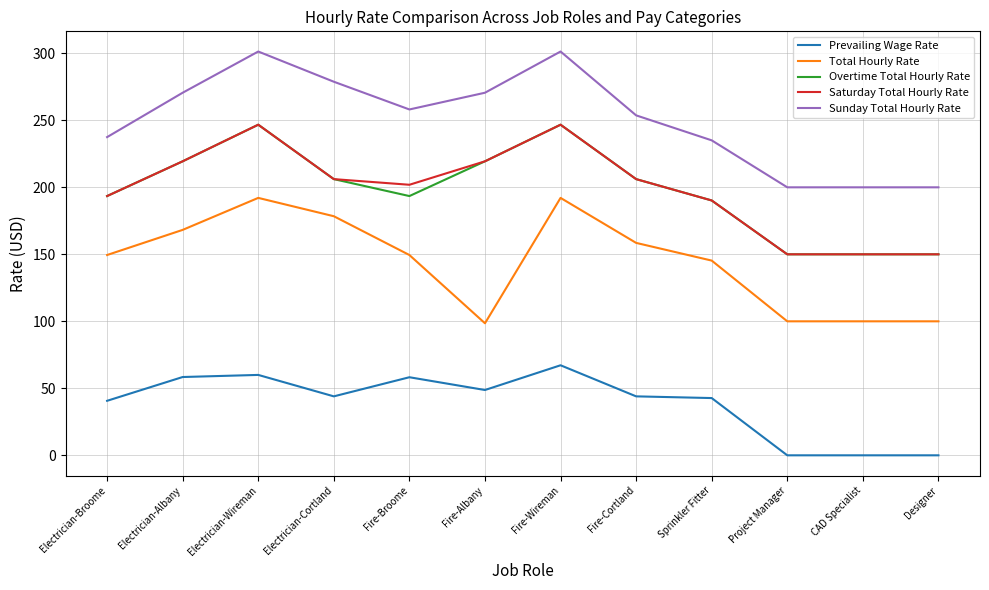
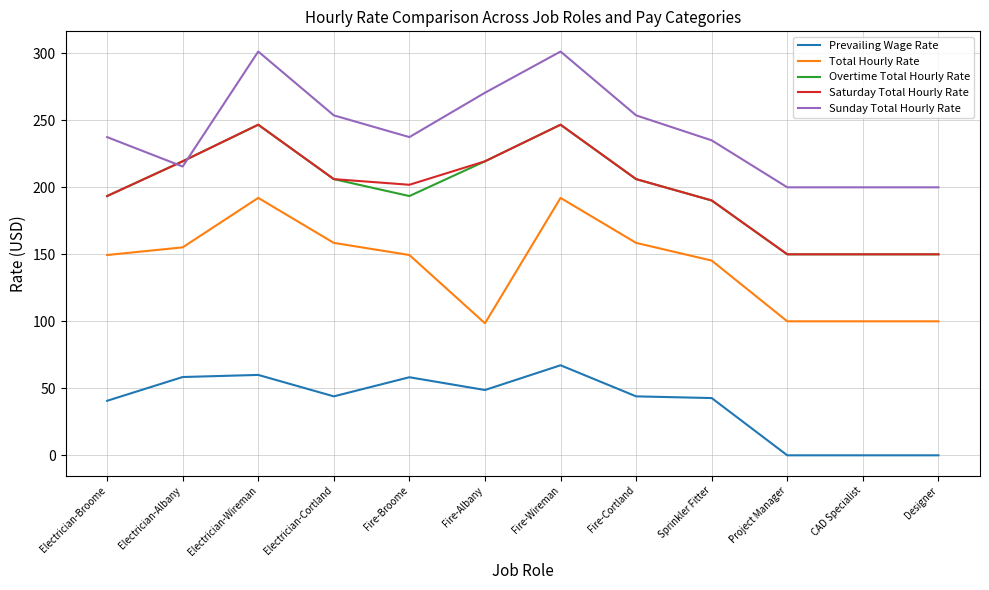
Total Hourly Rate, Electrician-Albany: 168 -> 155
Sunday Total Hourly Rate, Electrician-Albany: 271 -> 216
Total Hourly Rate, Electrician-Cortland: 178 -> 159
Sunday Total Hourly Rate, Electrician-Cortland: 279 -> 254
Sunday Total Hourly Rate, Fire-Broome: 258 -> 237
